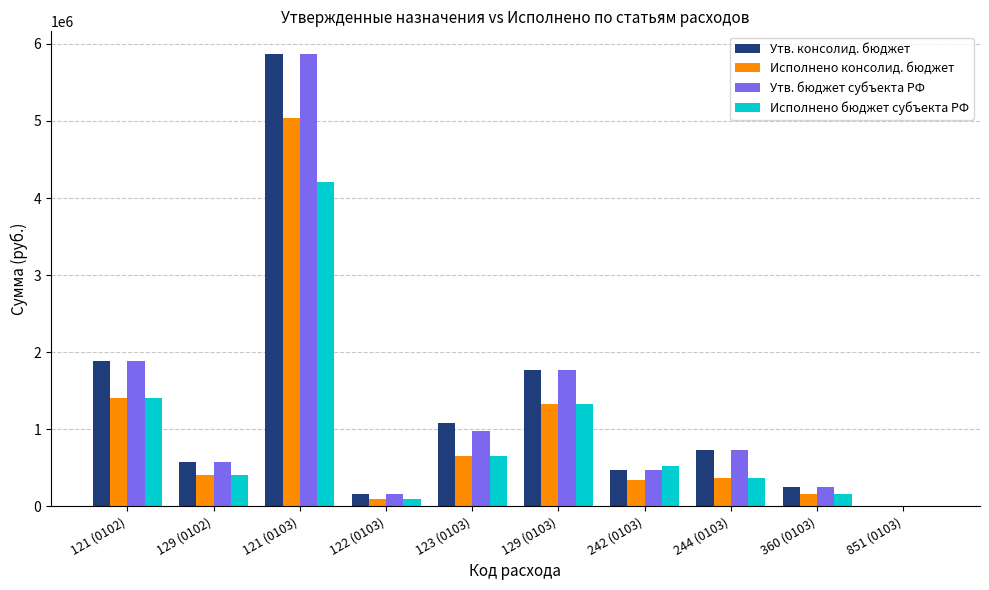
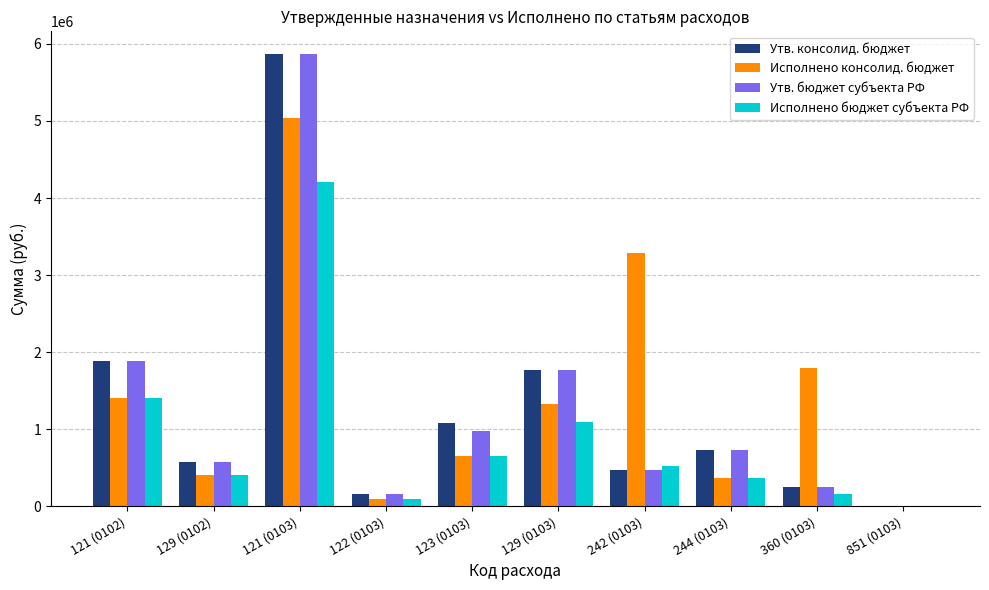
Исполнено бюджет субъекта РФ, 129 (0103): 1300000 -> 1100000
Исполнено консолид. бюджет, 242 (0103): 300000 -> 3300000
Исполнено консолид. бюджет, 360 (0103): 200000 -> 1800000
